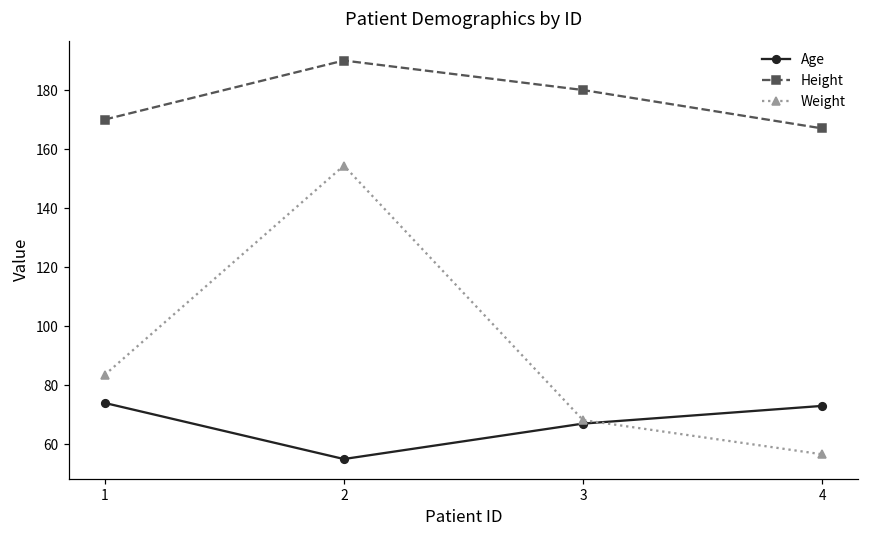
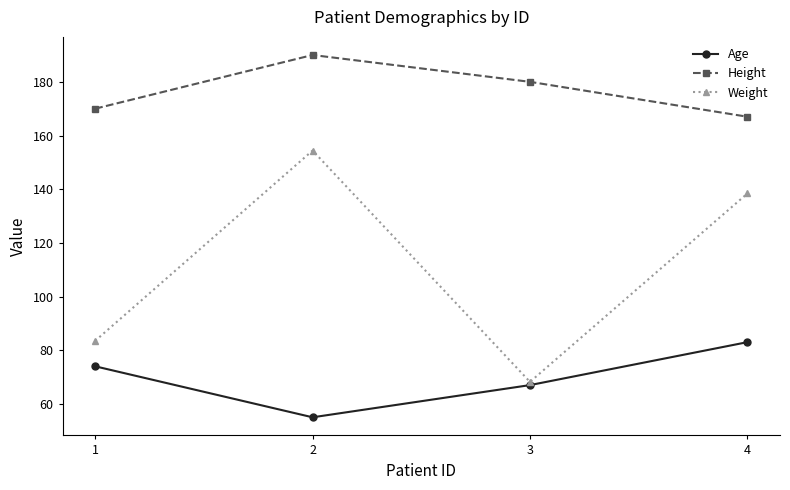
Age, 4: 73 -> 83
Weight, 4: 57 -> 138
